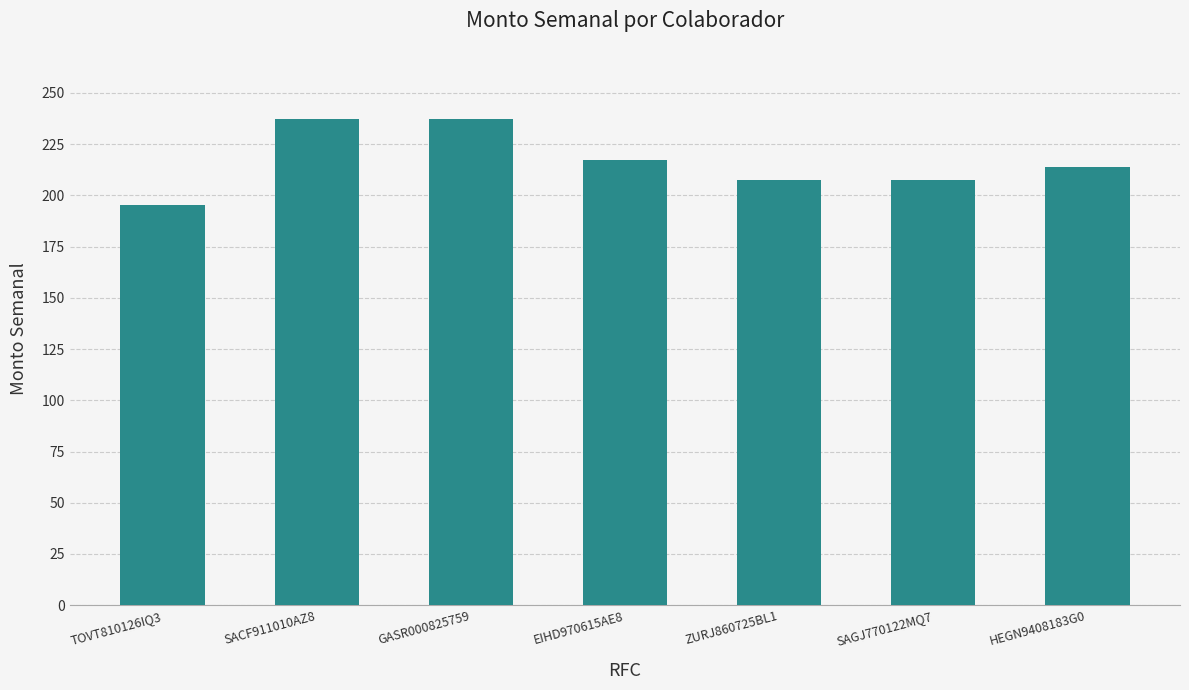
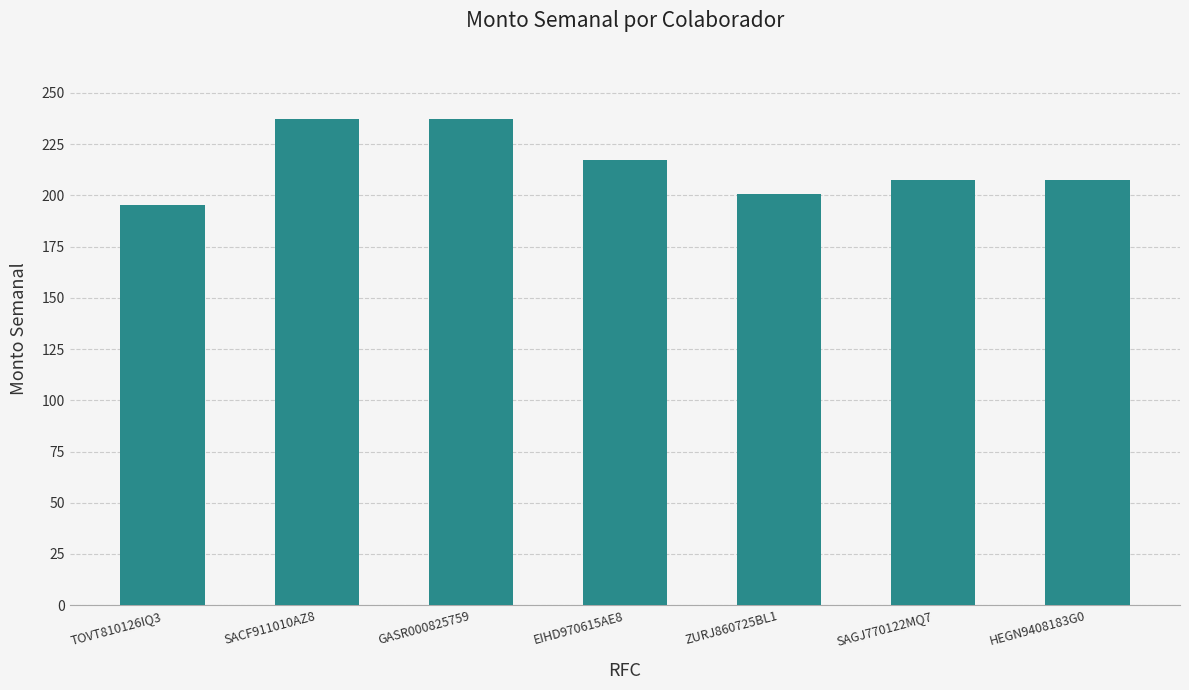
ZURJ860725BL1: 208 -> 201
HEGN9408183G0: 214 -> 208
